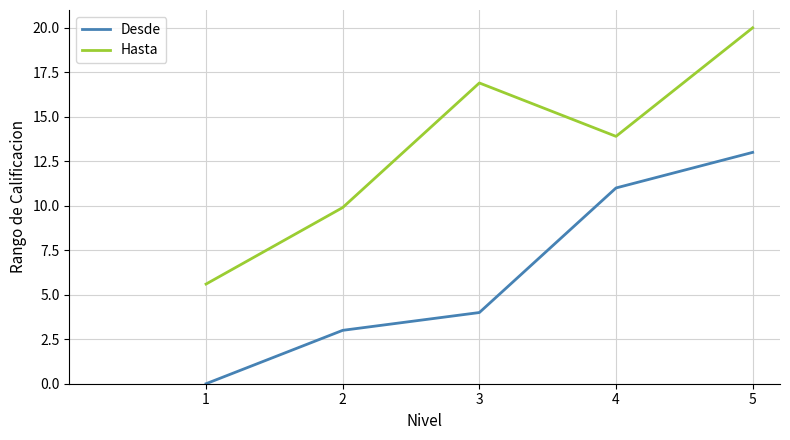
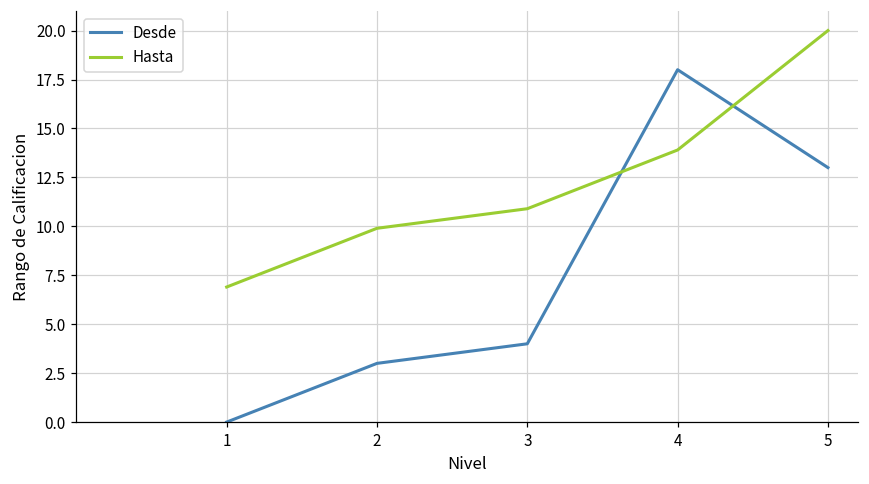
Hasta, 1: 5.6 -> 6.9
Hasta, 3: 16.9 -> 10.9
Desde, 4: 11 -> 18
